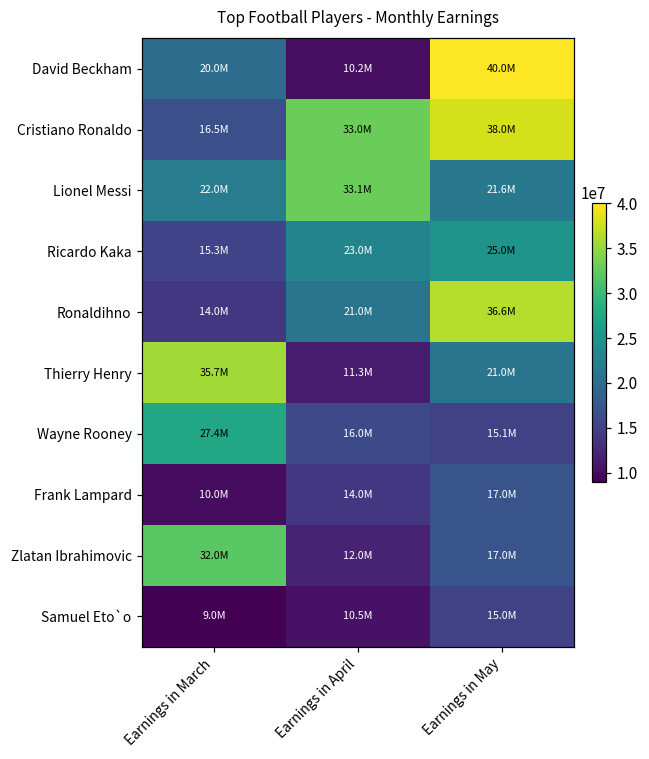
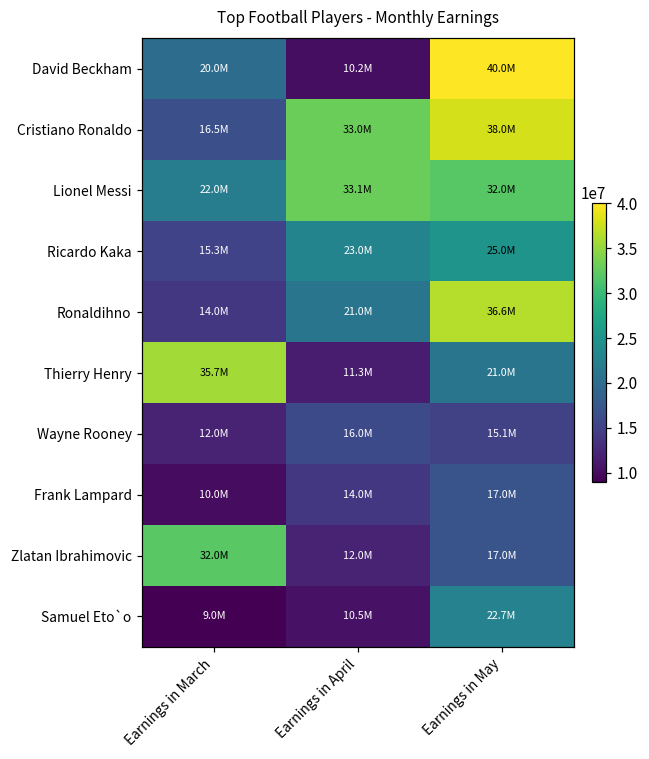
Lionel Messi, Earnings in May: 21.6M -> 32.0M
Wayne Rooney, Earnings in March: 27.4M -> 12.0M
Samuel Eto`o, Earnings in May: 15.0M -> 22.7M
